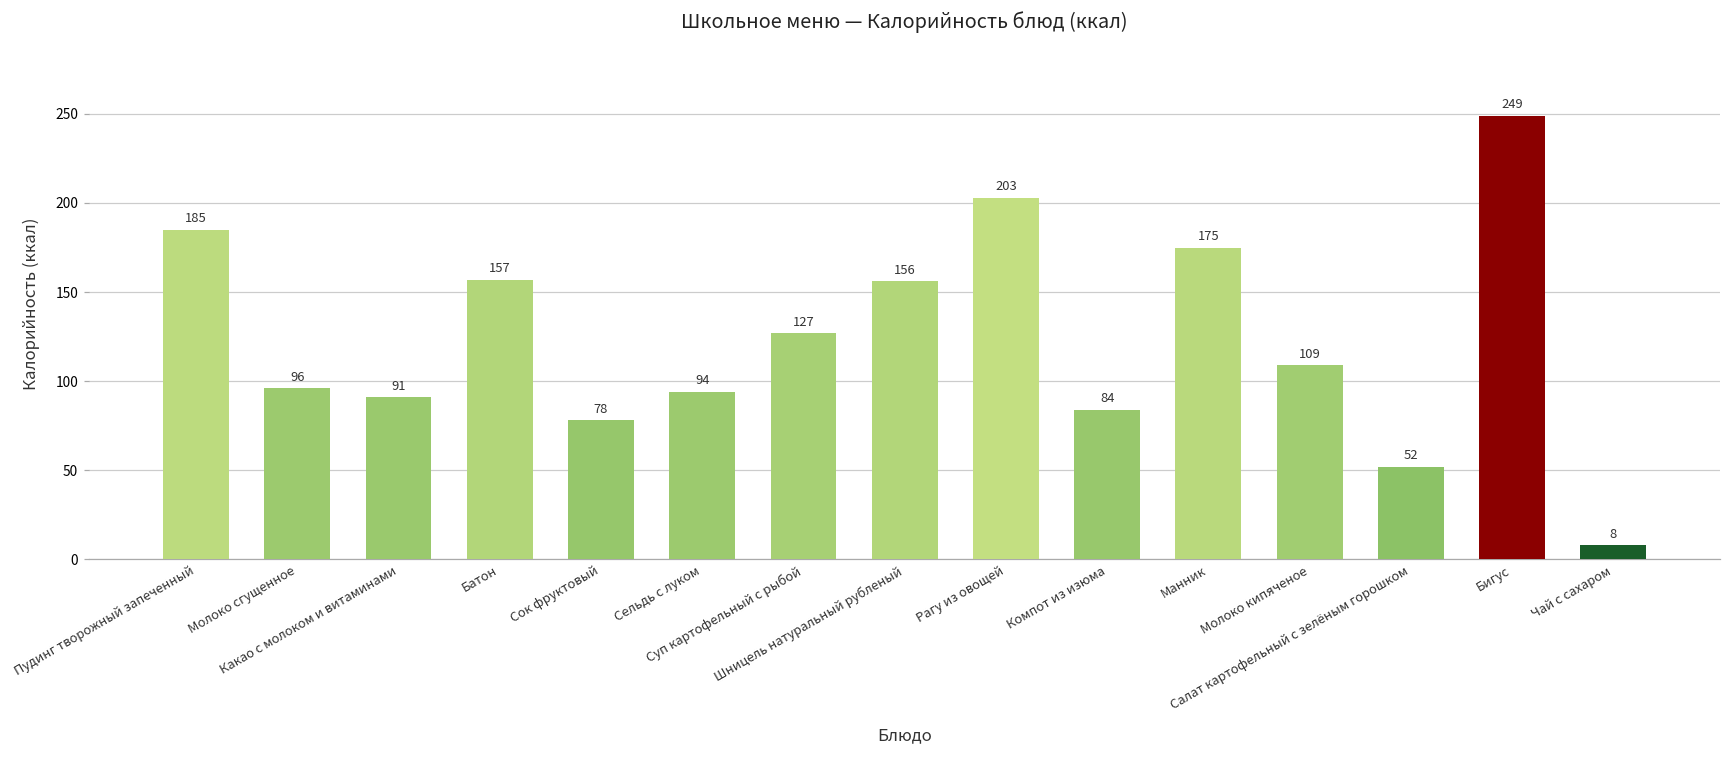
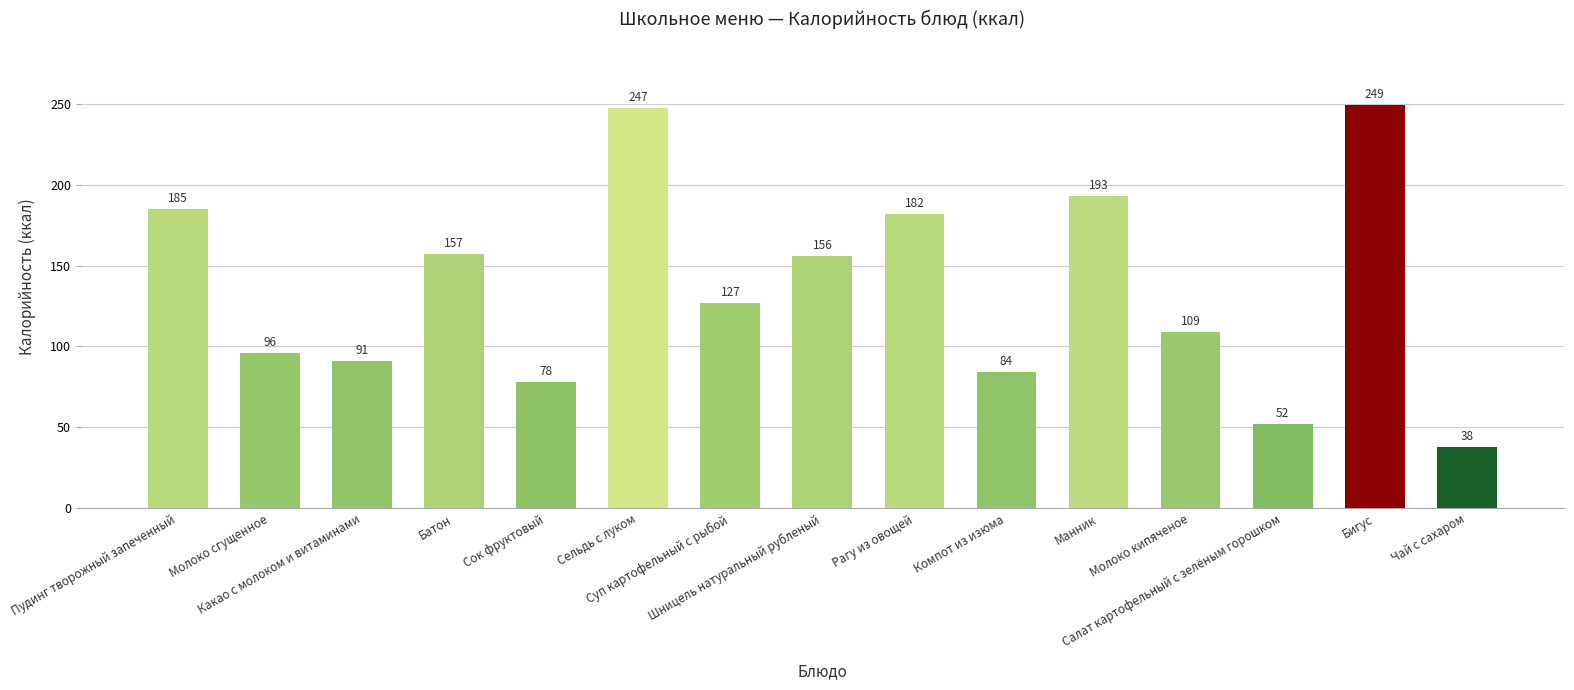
Сельдь с луком: 94 -> 247
Рагу из овощей: 203 -> 182
Манник: 175 -> 193
Чай с сахаром: 8 -> 38
